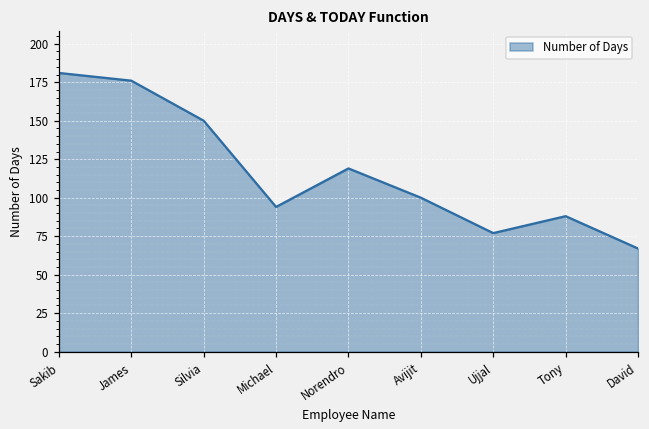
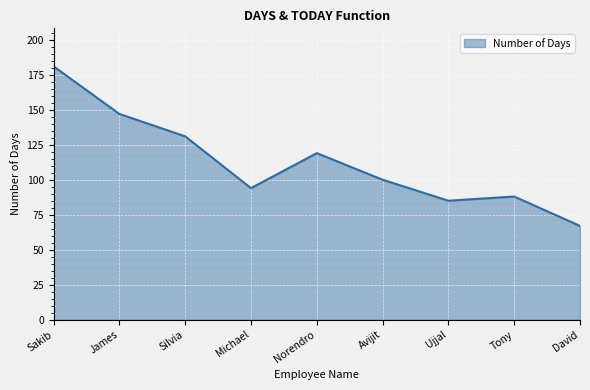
James: 176 -> 147
Silvia: 150 -> 131
Ujjal: 77 -> 85
